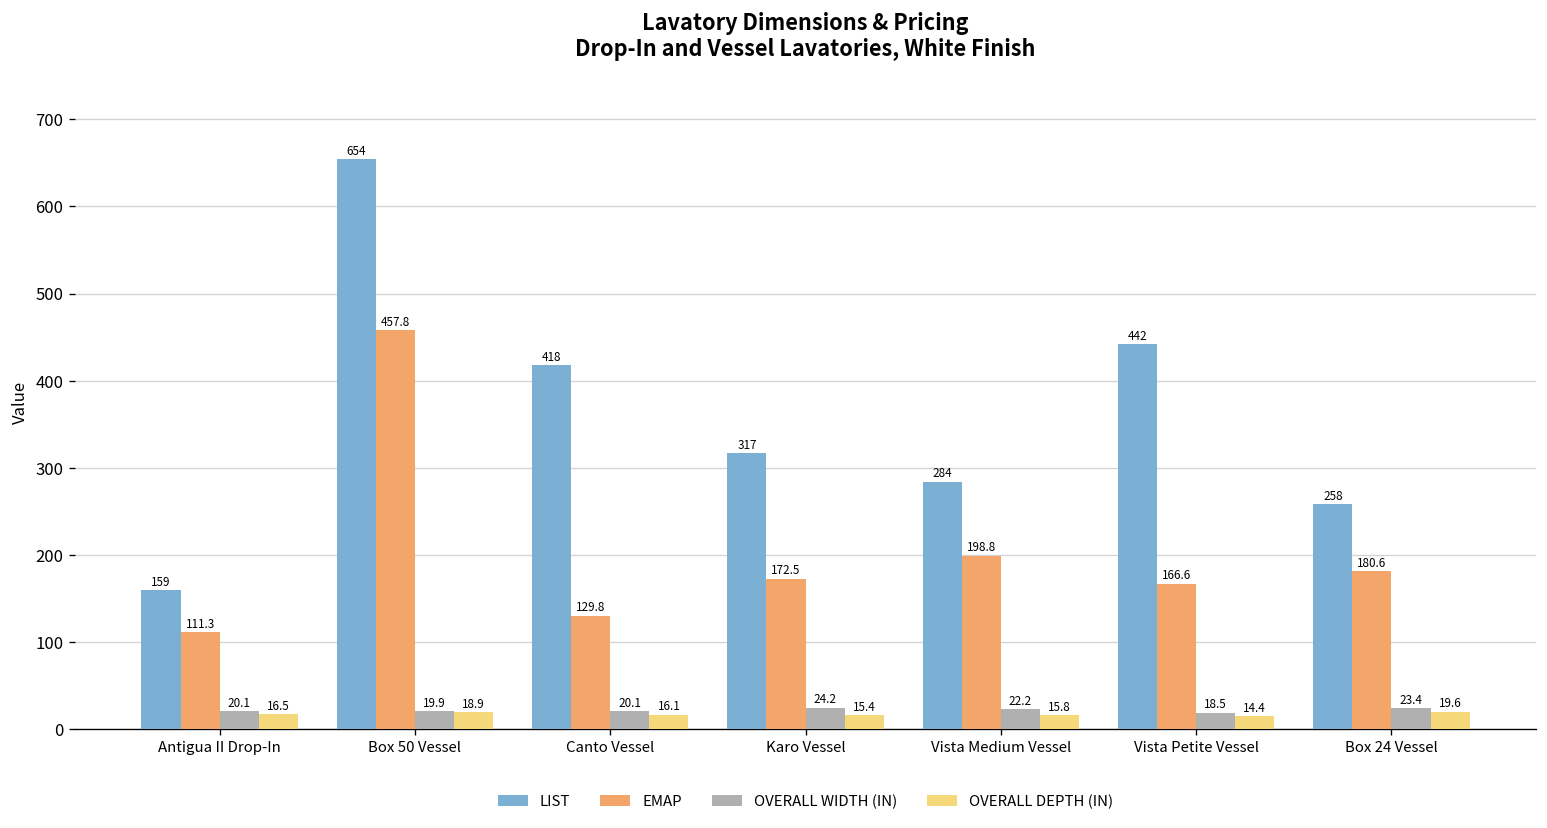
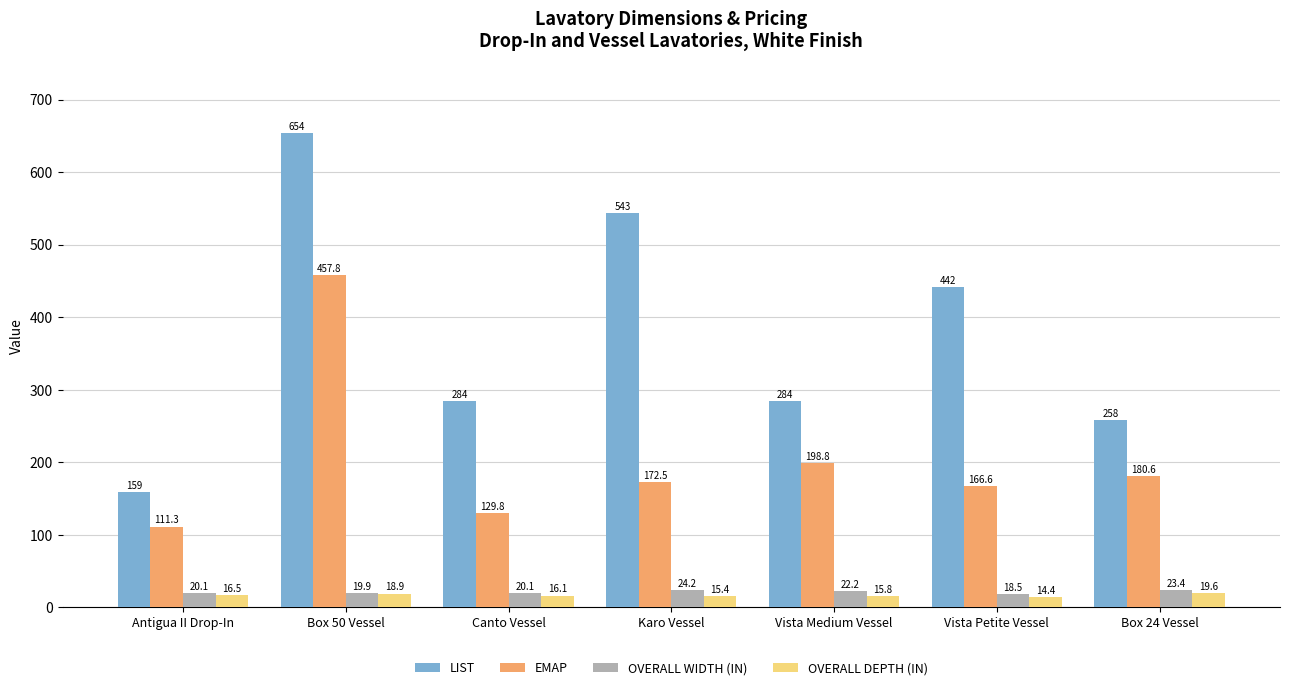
LIST, Canto Vessel: 418 -> 284
LIST, Karo Vessel: 317 -> 543
